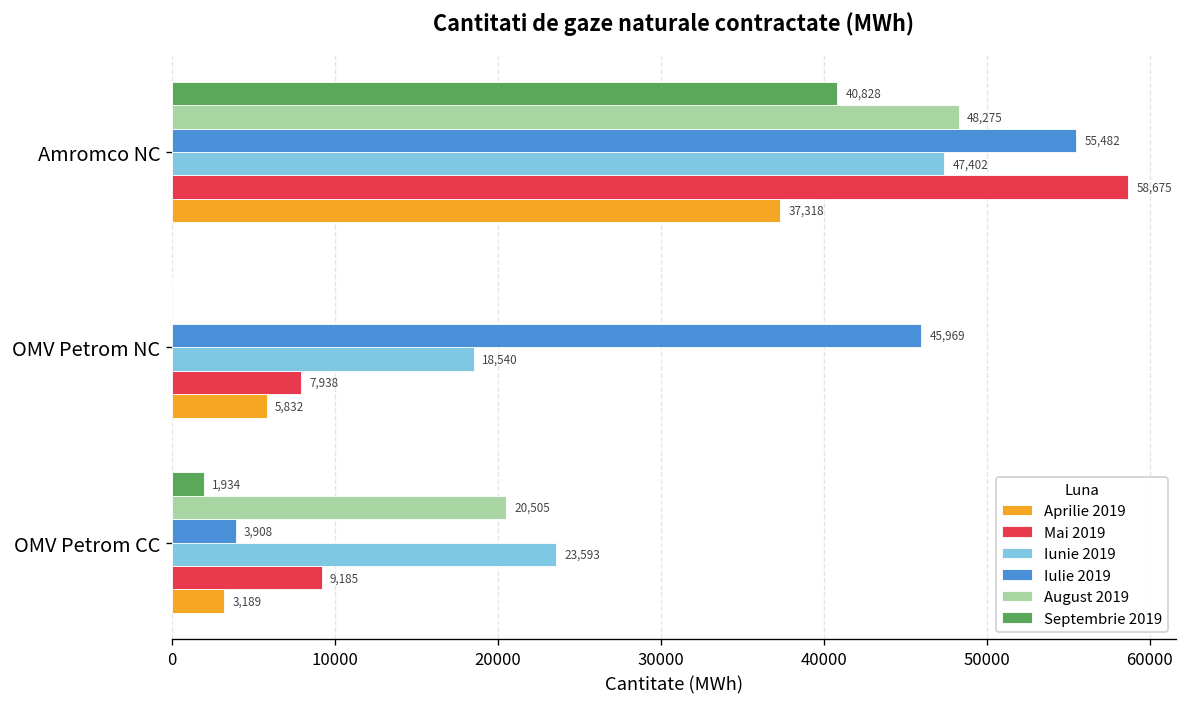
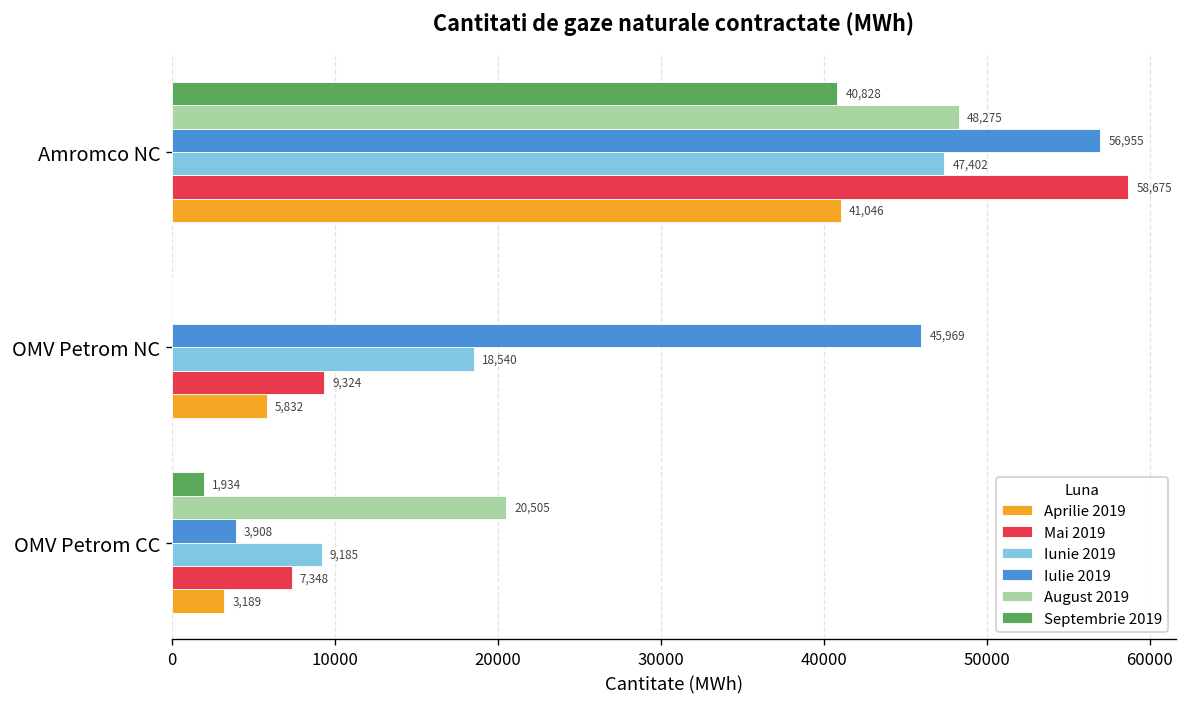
Iulie 2019, Amromco NC: 55,482 -> 56,955
Aprilie 2019, Amromco NC: 37,318 -> 41,046
Mai 2019, OMV Petrom NC: 7,938 -> 9,324
Iunie 2019, OMV Petrom CC: 23,593 -> 9,185
Mai 2019, OMV Petrom CC: 9,185 -> 7,348
